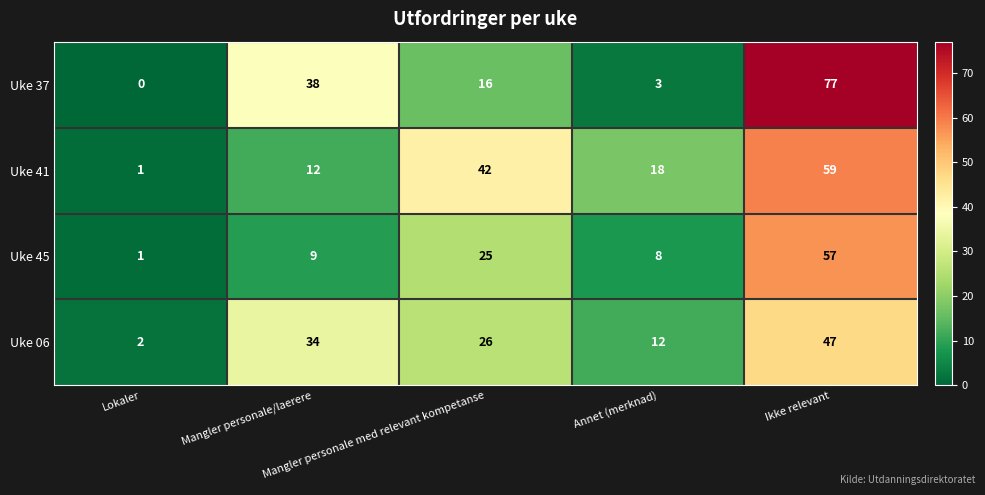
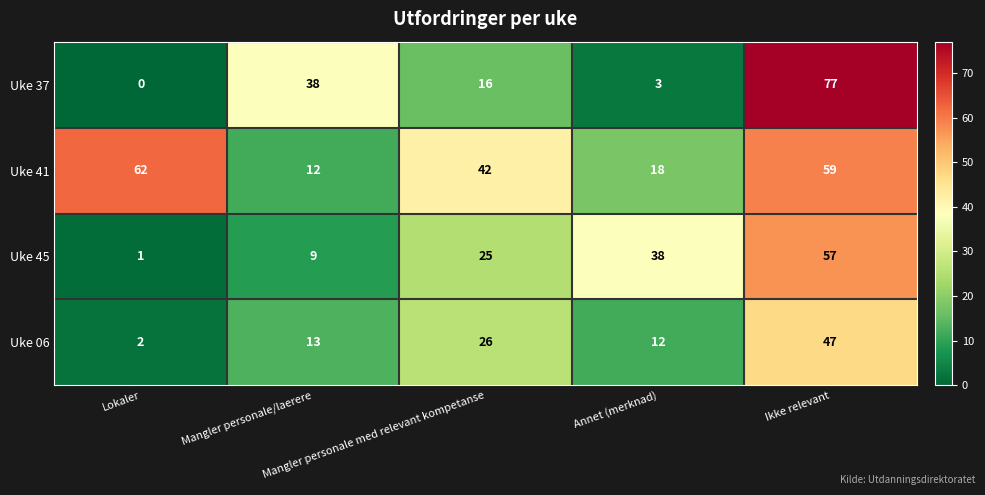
Uke 41, Lokaler: 1 -> 62
Uke 45, Annet (merknad): 8 -> 38
Uke 06, Mangler personale/laerere: 34 -> 13
